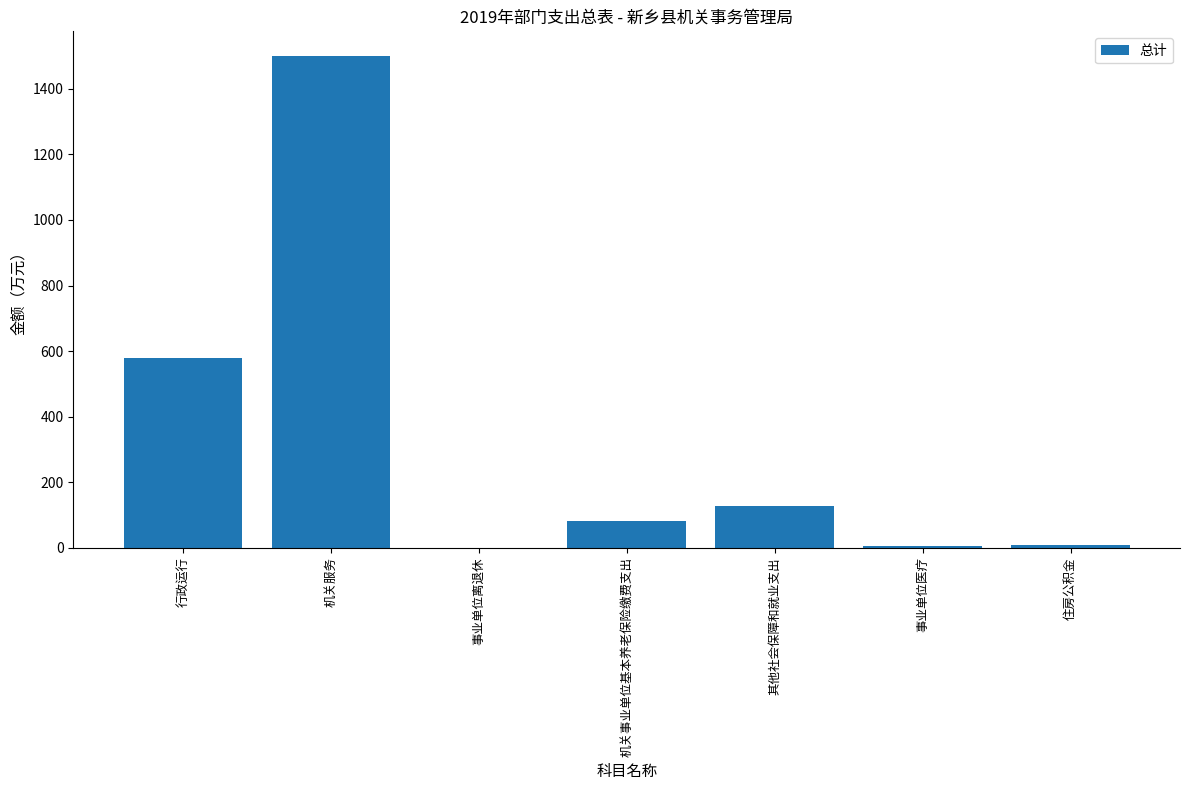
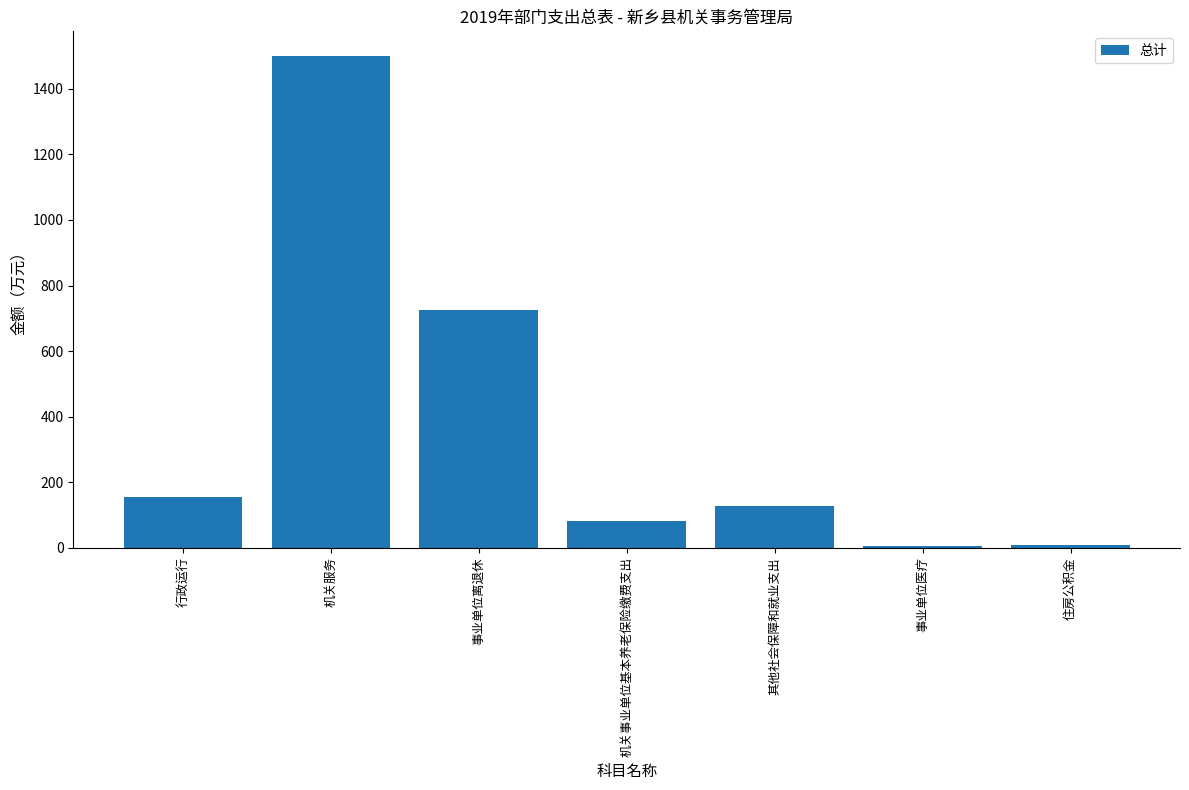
行政运行: 580 -> 160
事业单位离退休: 0 -> 730
